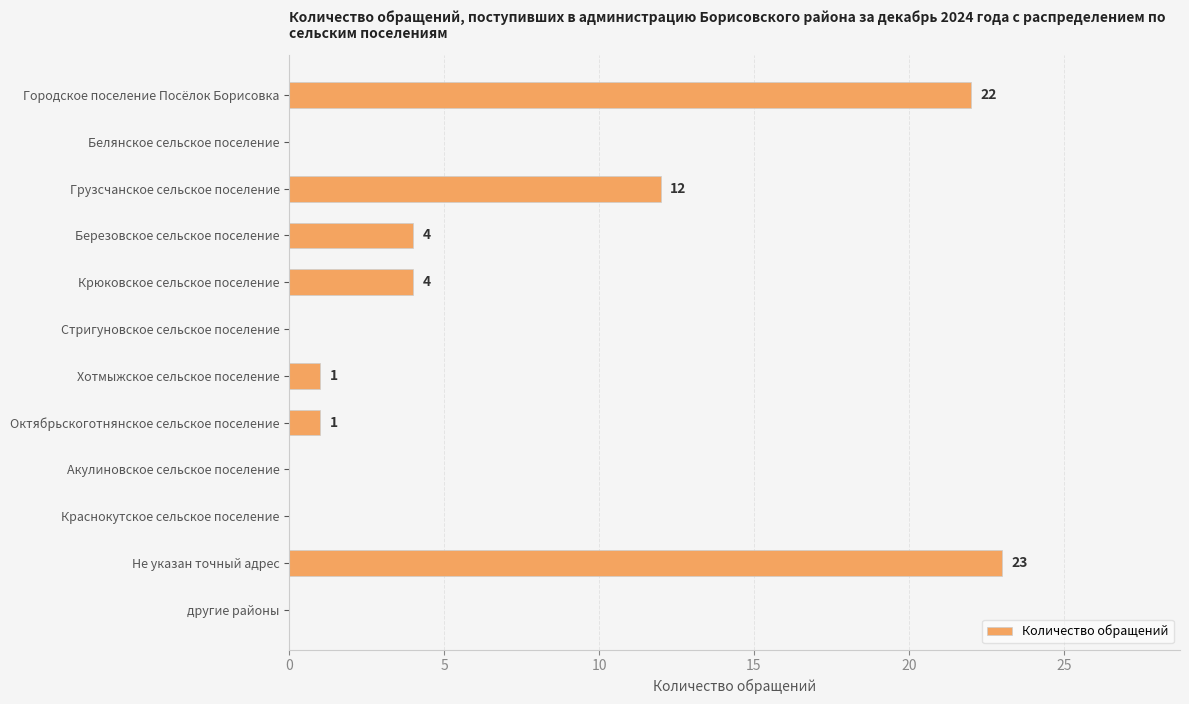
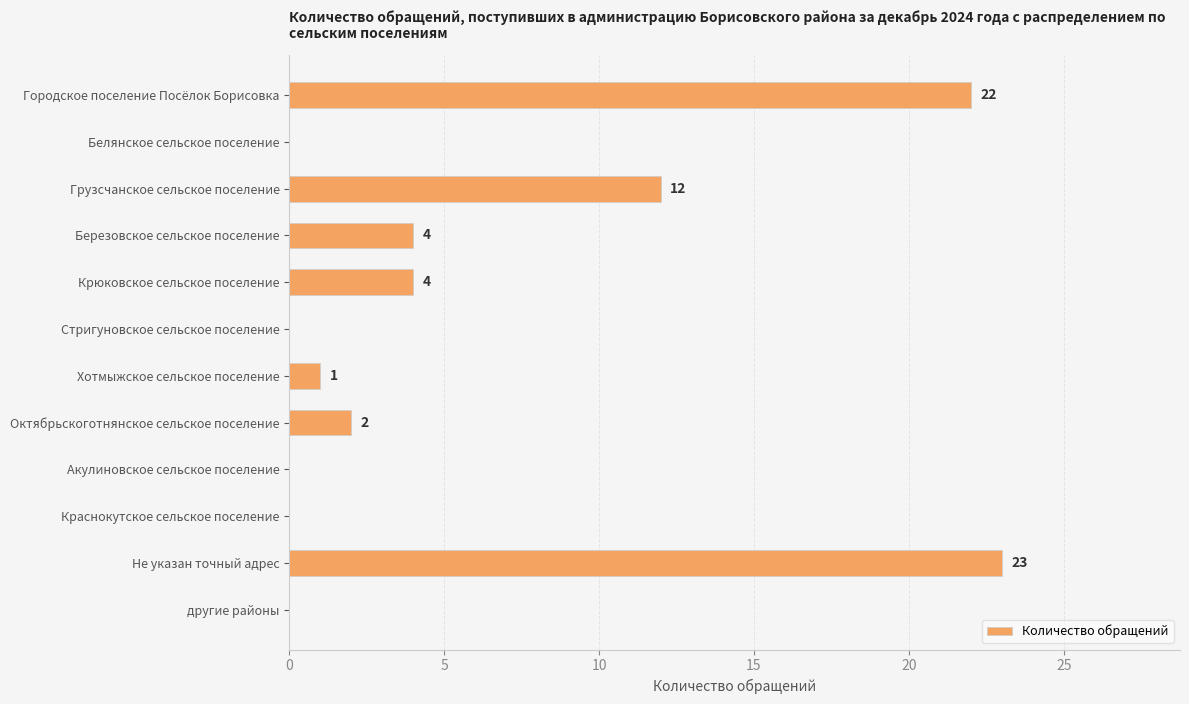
Октябрьскоготнянское сельское поселение: 1 -> 2
